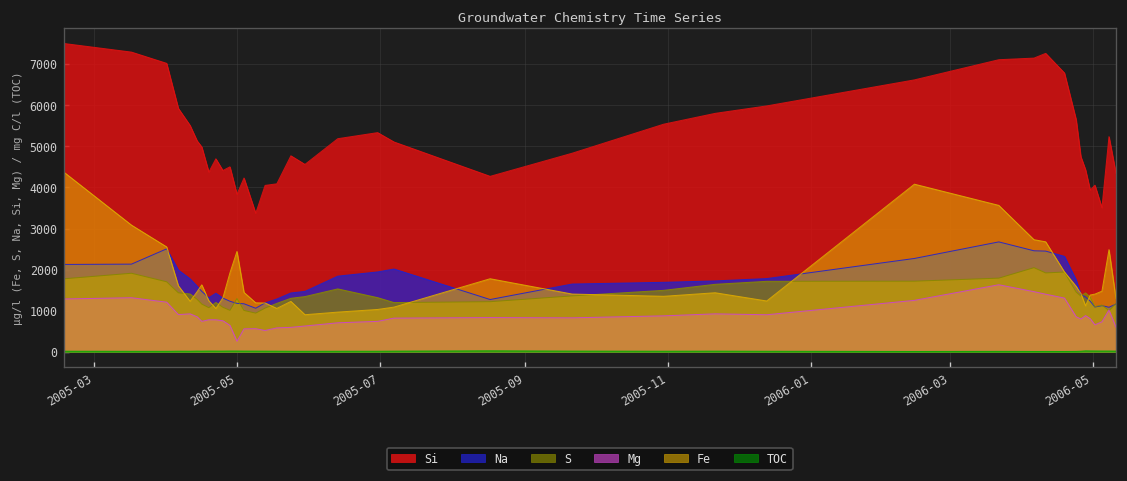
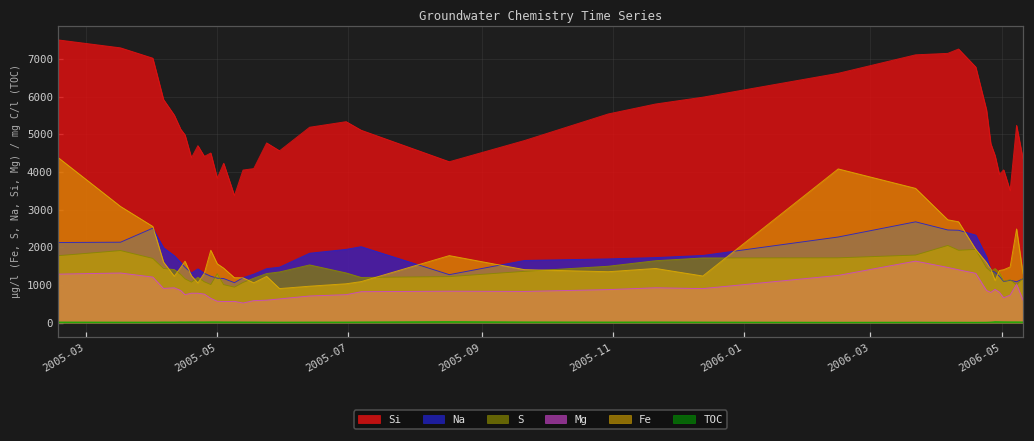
Mg, 2005-05: 300 -> 600
Fe, 2005-05: 2400 -> 1600
